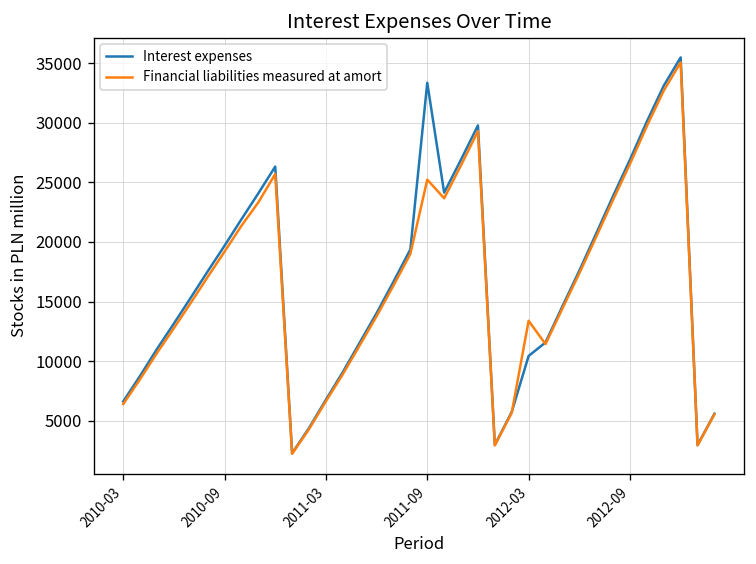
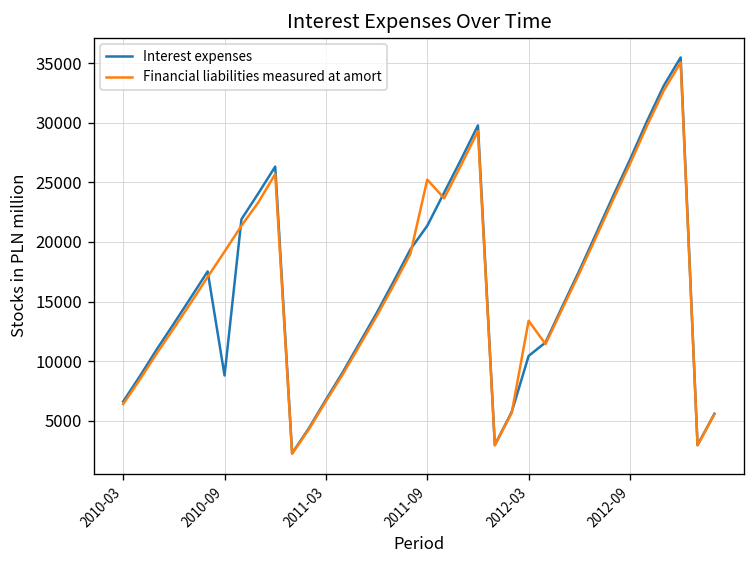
Interest expenses, 2010-09: 20000 -> 9000
Interest expenses, 2011-09: 33000 -> 21000
